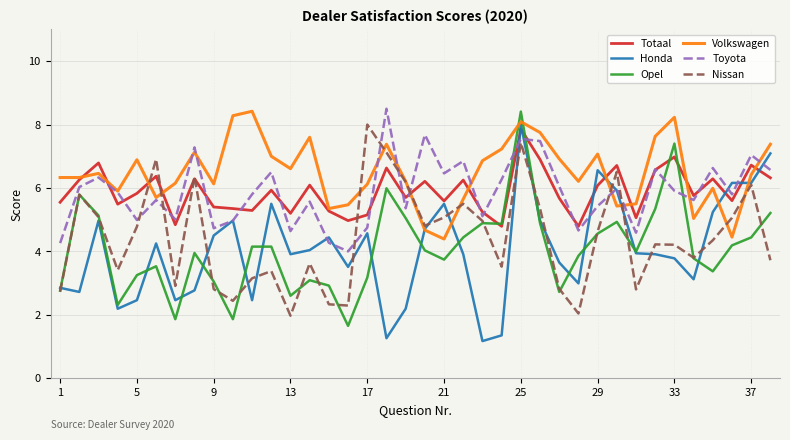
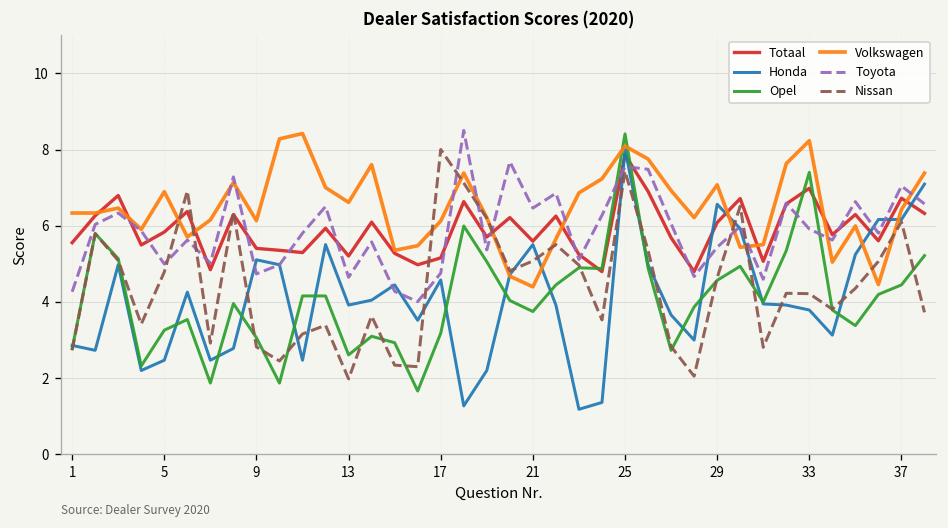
Honda, 9: 4.5 -> 5.1
